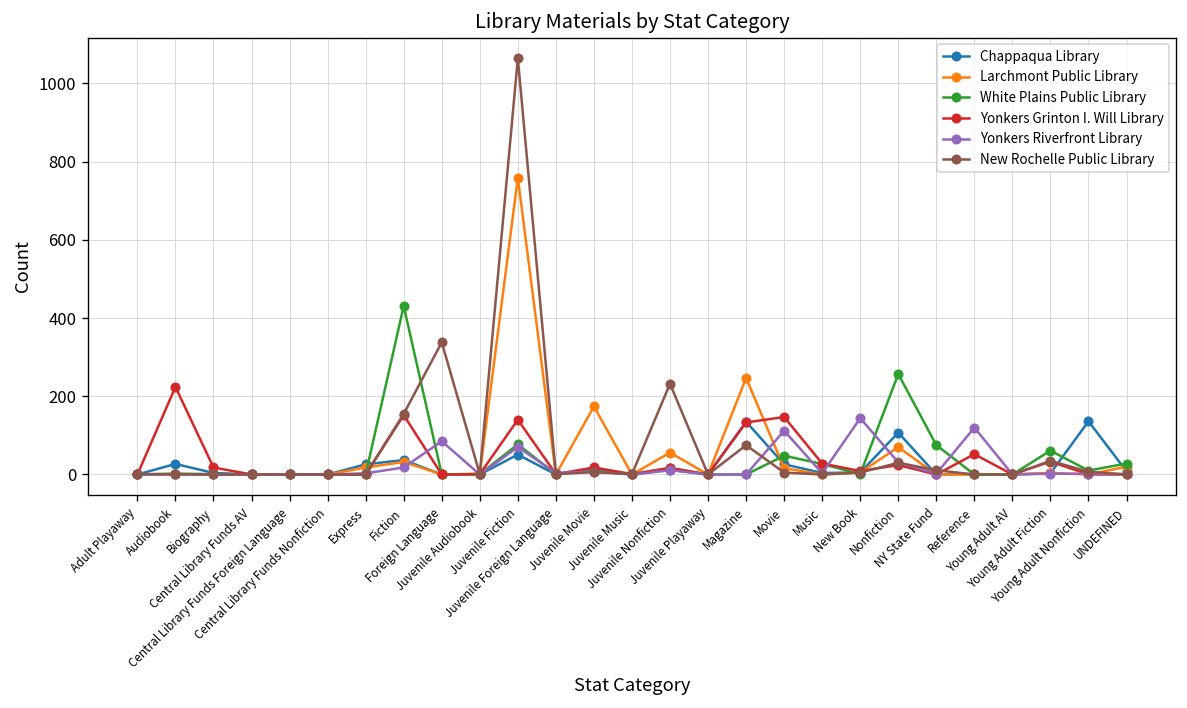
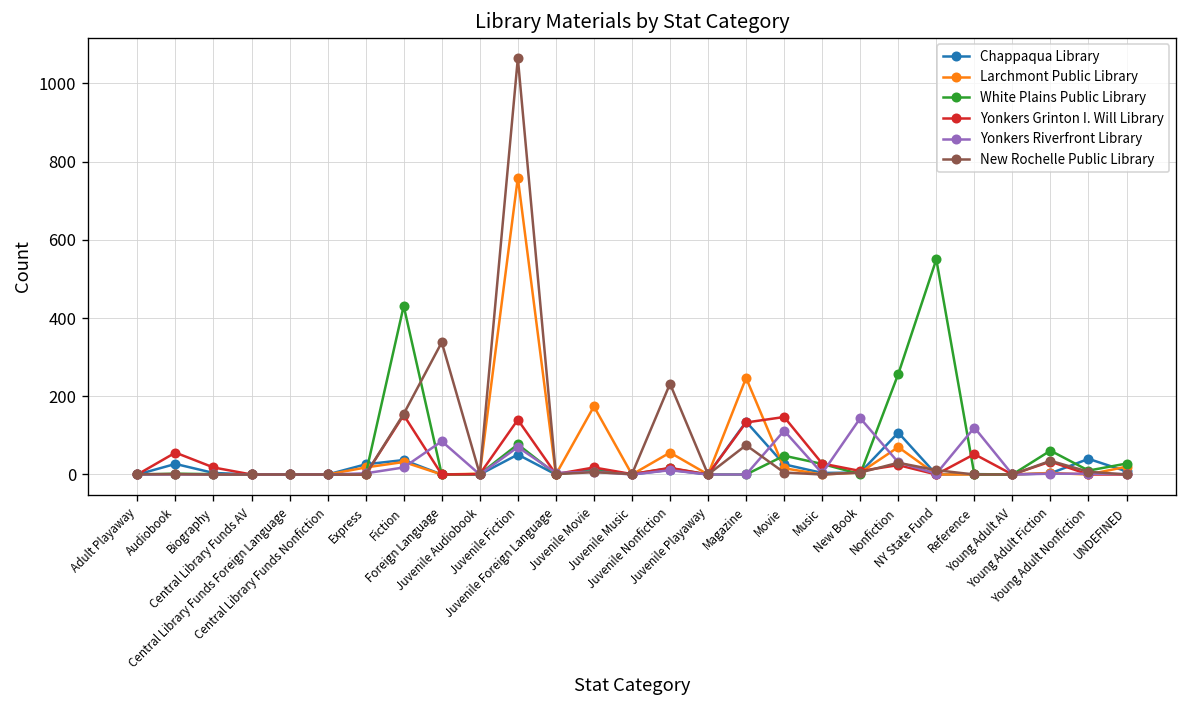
Yonkers Grinton I. Will Library, Audiobook: 220 -> 60
White Plains Public Library, NY State Fund: 80 -> 550
Chappaqua Library, Young Adult Nonfiction: 140 -> 40
